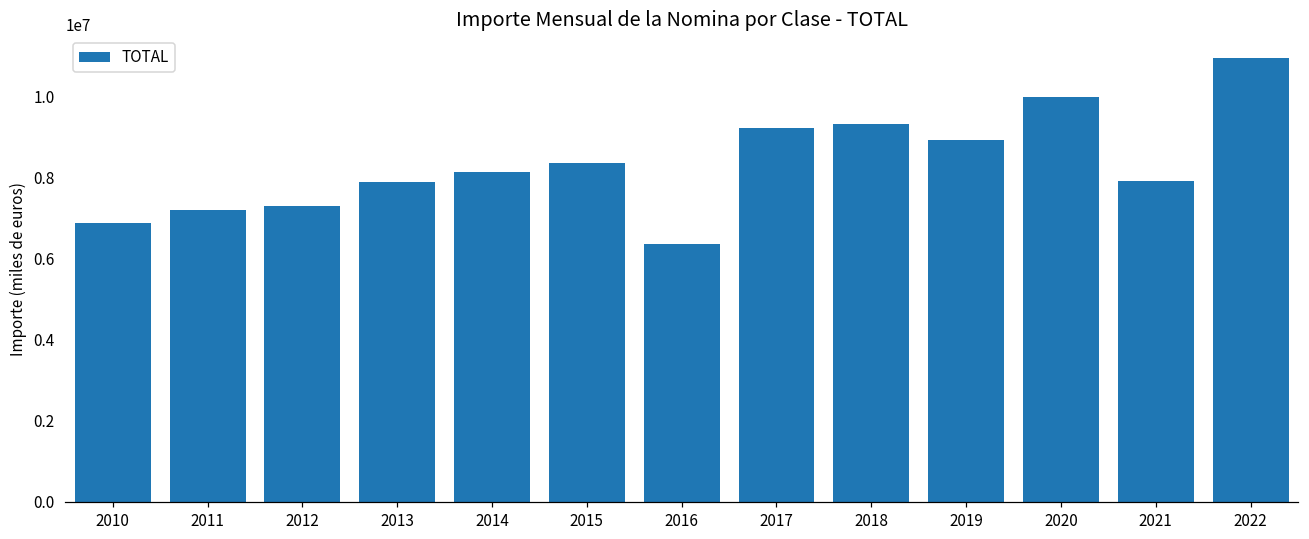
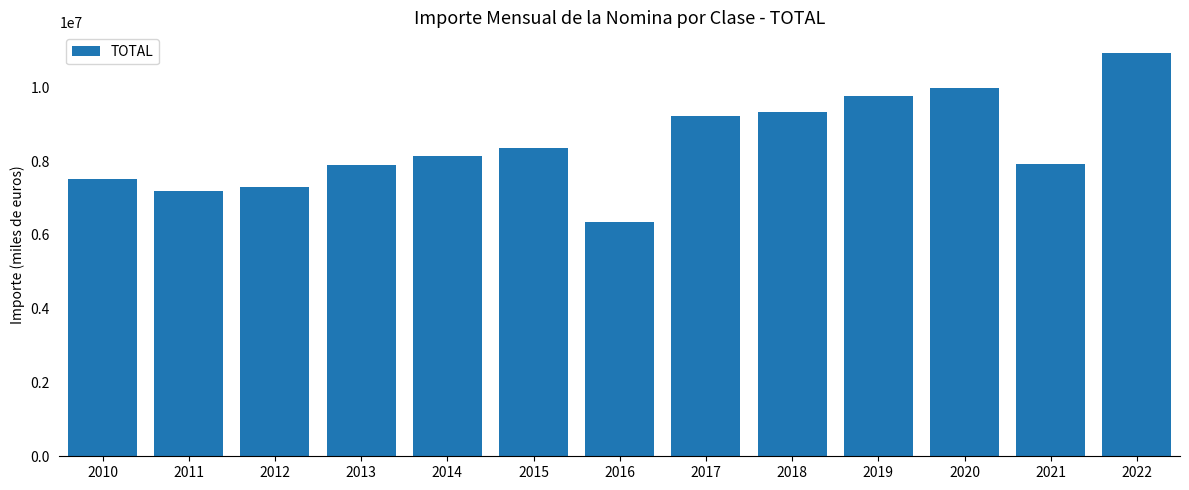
2010: 6900000 -> 7500000
2019: 8900000 -> 9800000
